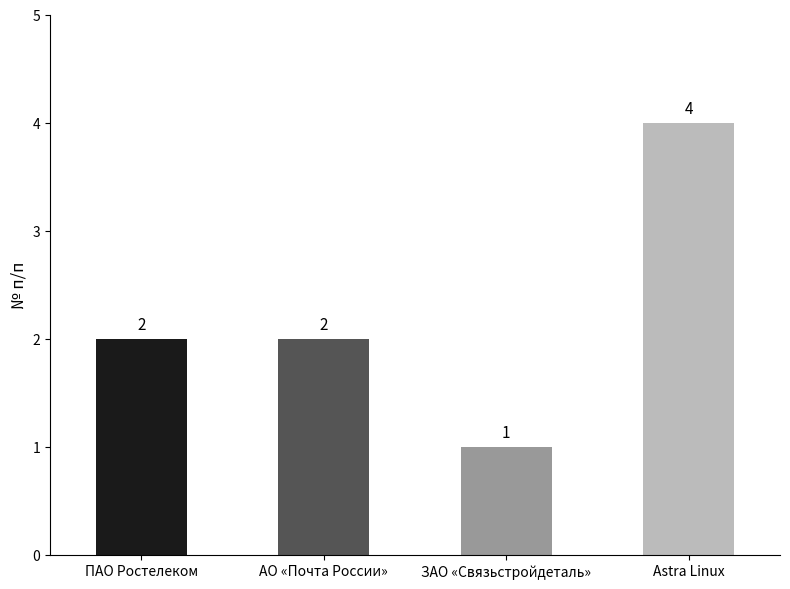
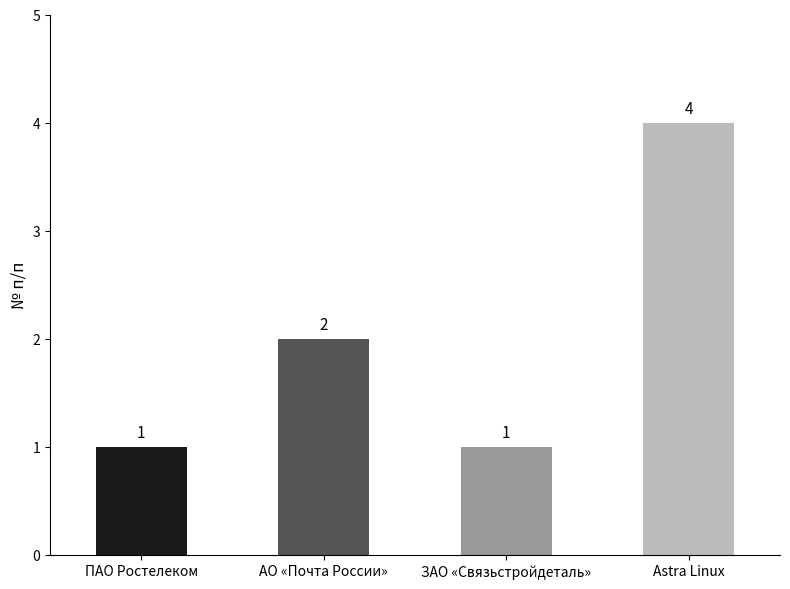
ПАО Ростелеком: 2 -> 1
